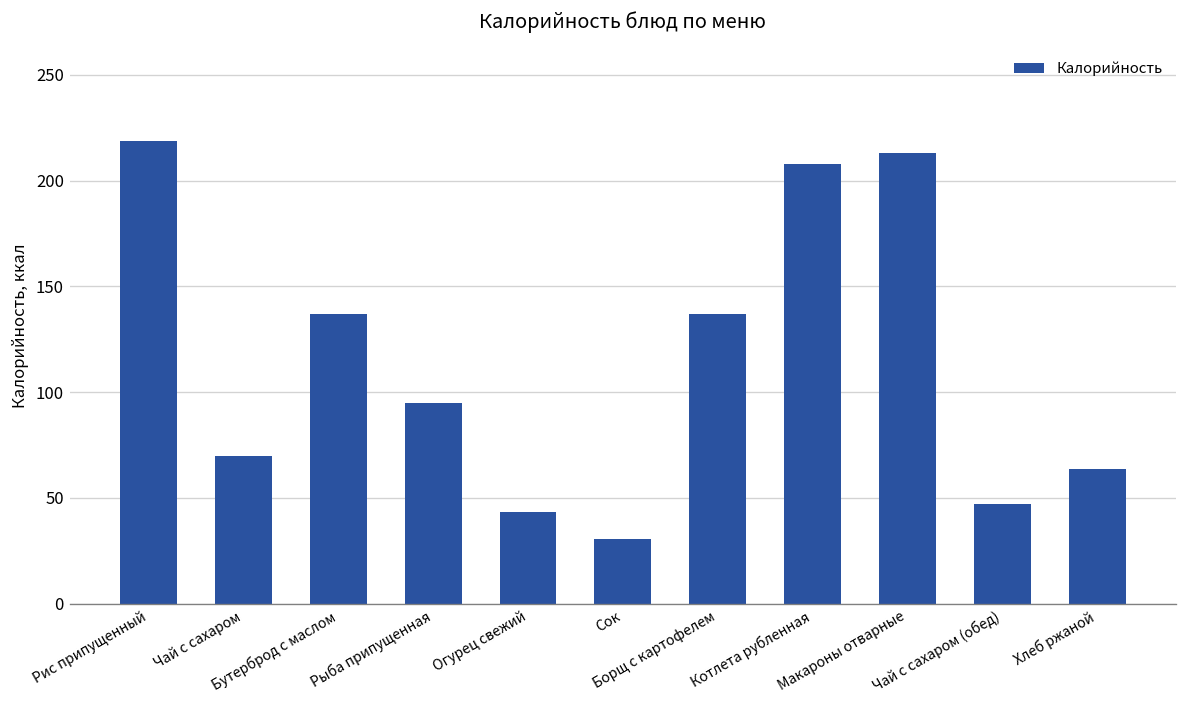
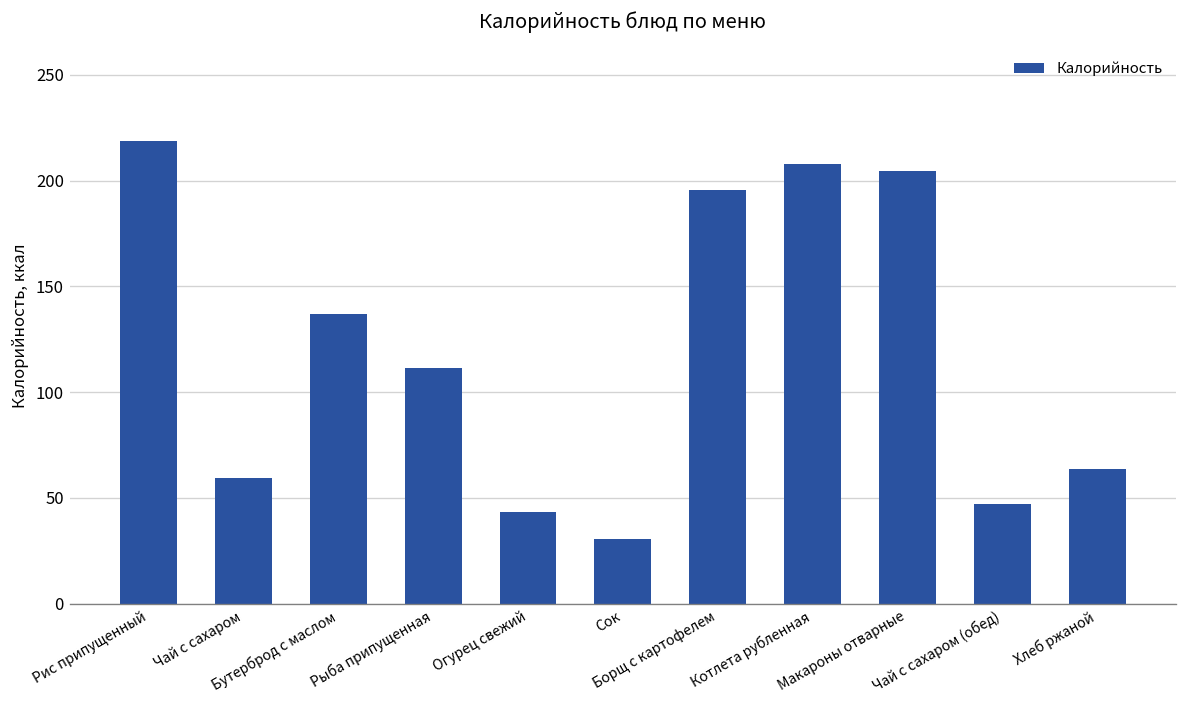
Чай с сахаром: 70 -> 60
Рыба припущенная: 95 -> 112
Борщ с картофелем: 137 -> 195
Макароны отварные: 213 -> 204
